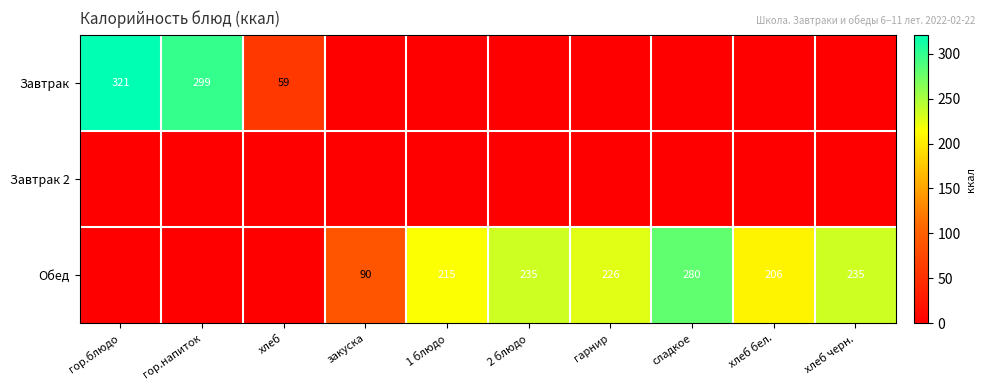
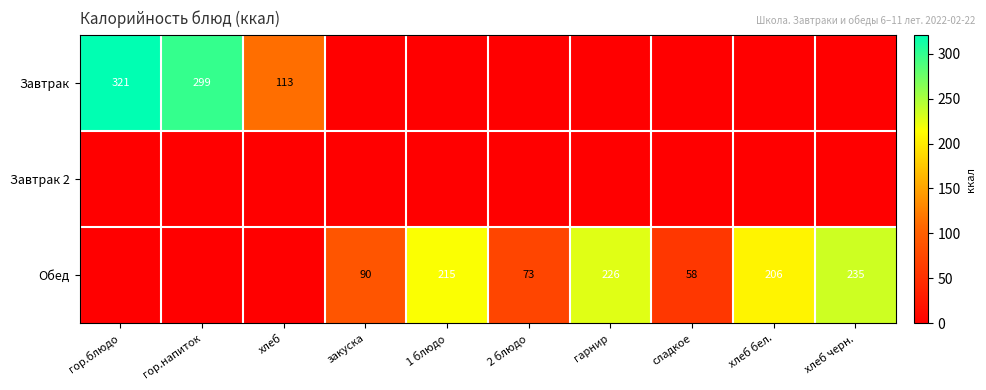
Завтрак, хлеб: 59 -> 113
Обед, 2 блюдо: 235 -> 73
Обед, сладкое: 280 -> 58
